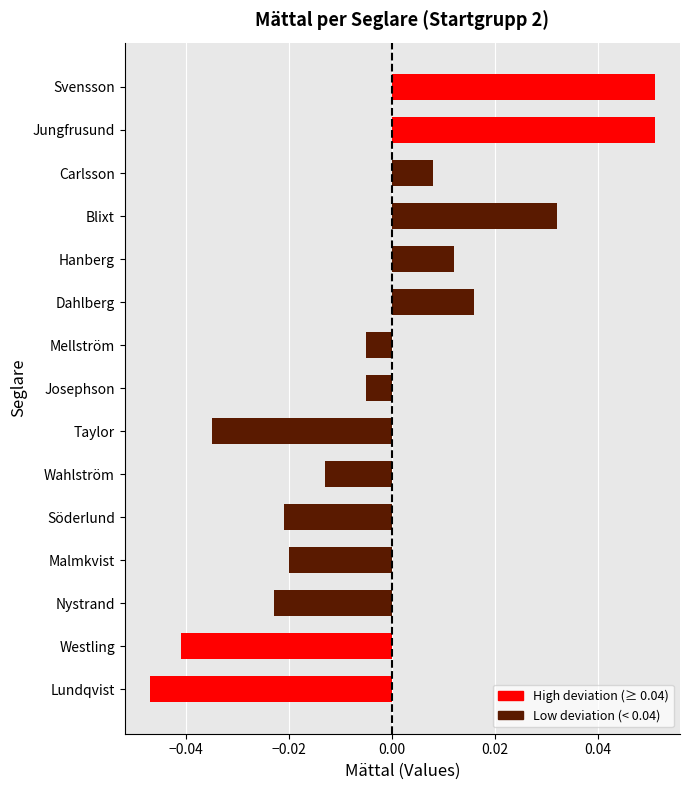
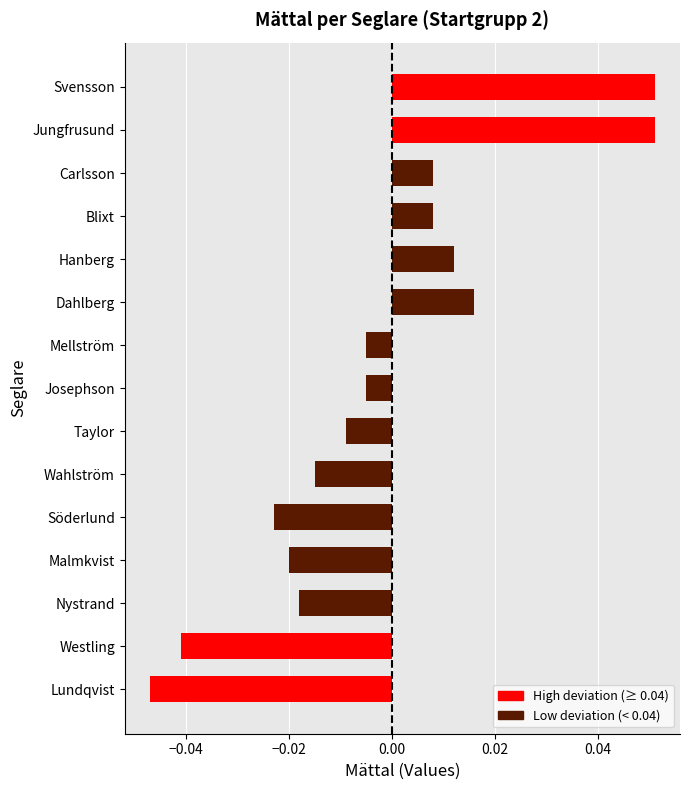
Blixt: 0.032 -> 0.008
Taylor: -0.035 -> -0.009
Wahlström: -0.013 -> -0.015
Söderlund: -0.021 -> -0.023
Nystrand: -0.023 -> -0.018
